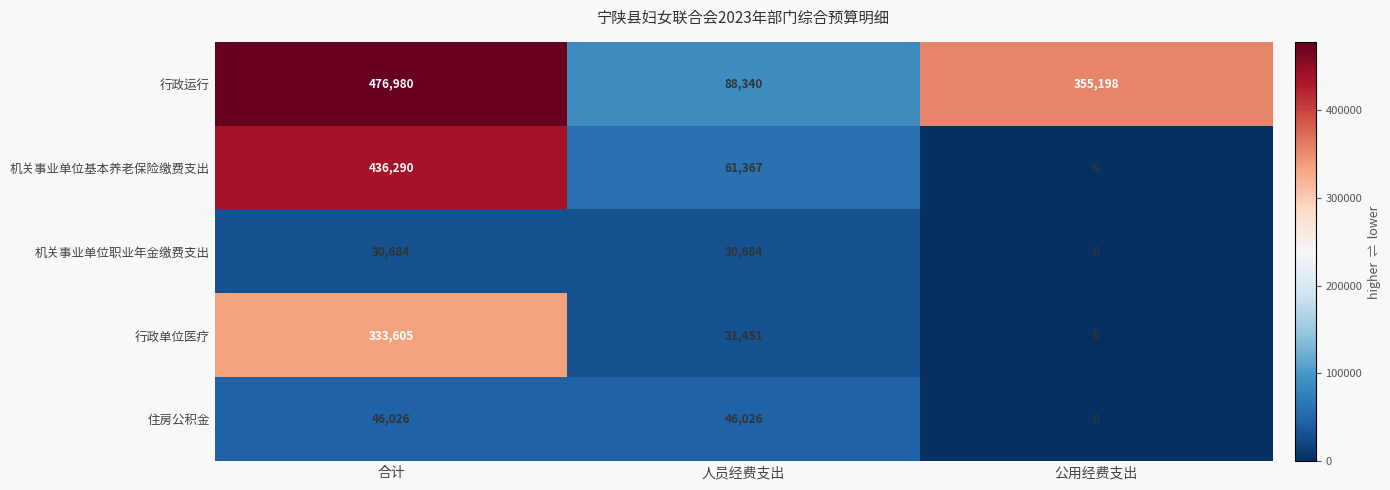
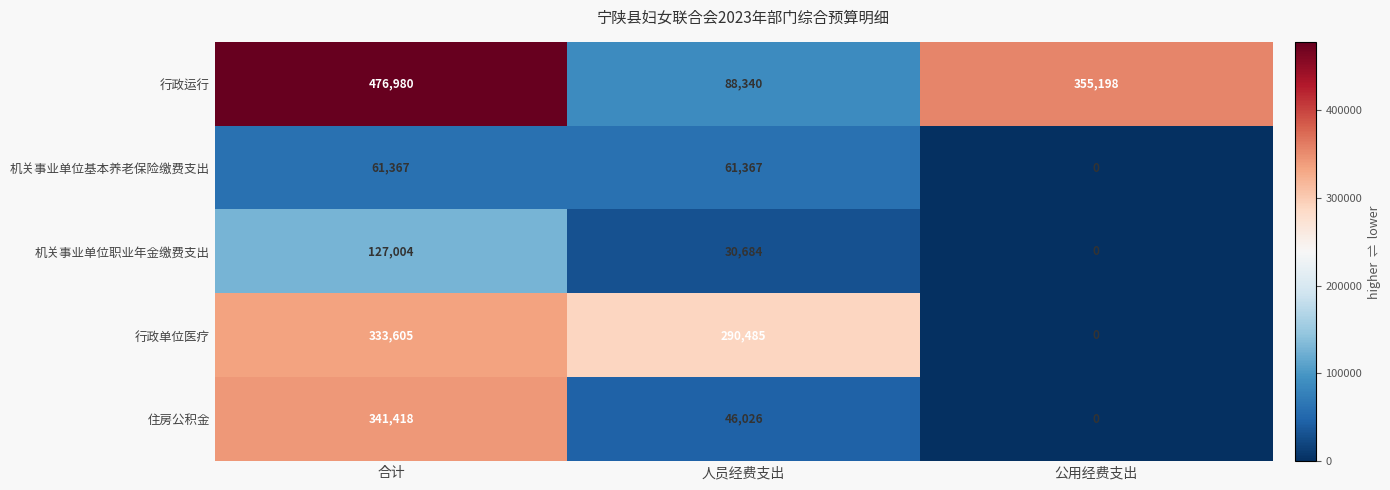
机关事业单位基本养老保险缴费支出, 合计: 436,290 -> 61,367
机关事业单位职业年金缴费支出, 合计: 30,684 -> 127,004
行政单位医疗, 人员经费支出: 31,451 -> 290,485
住房公积金, 合计: 46,026 -> 341,418
